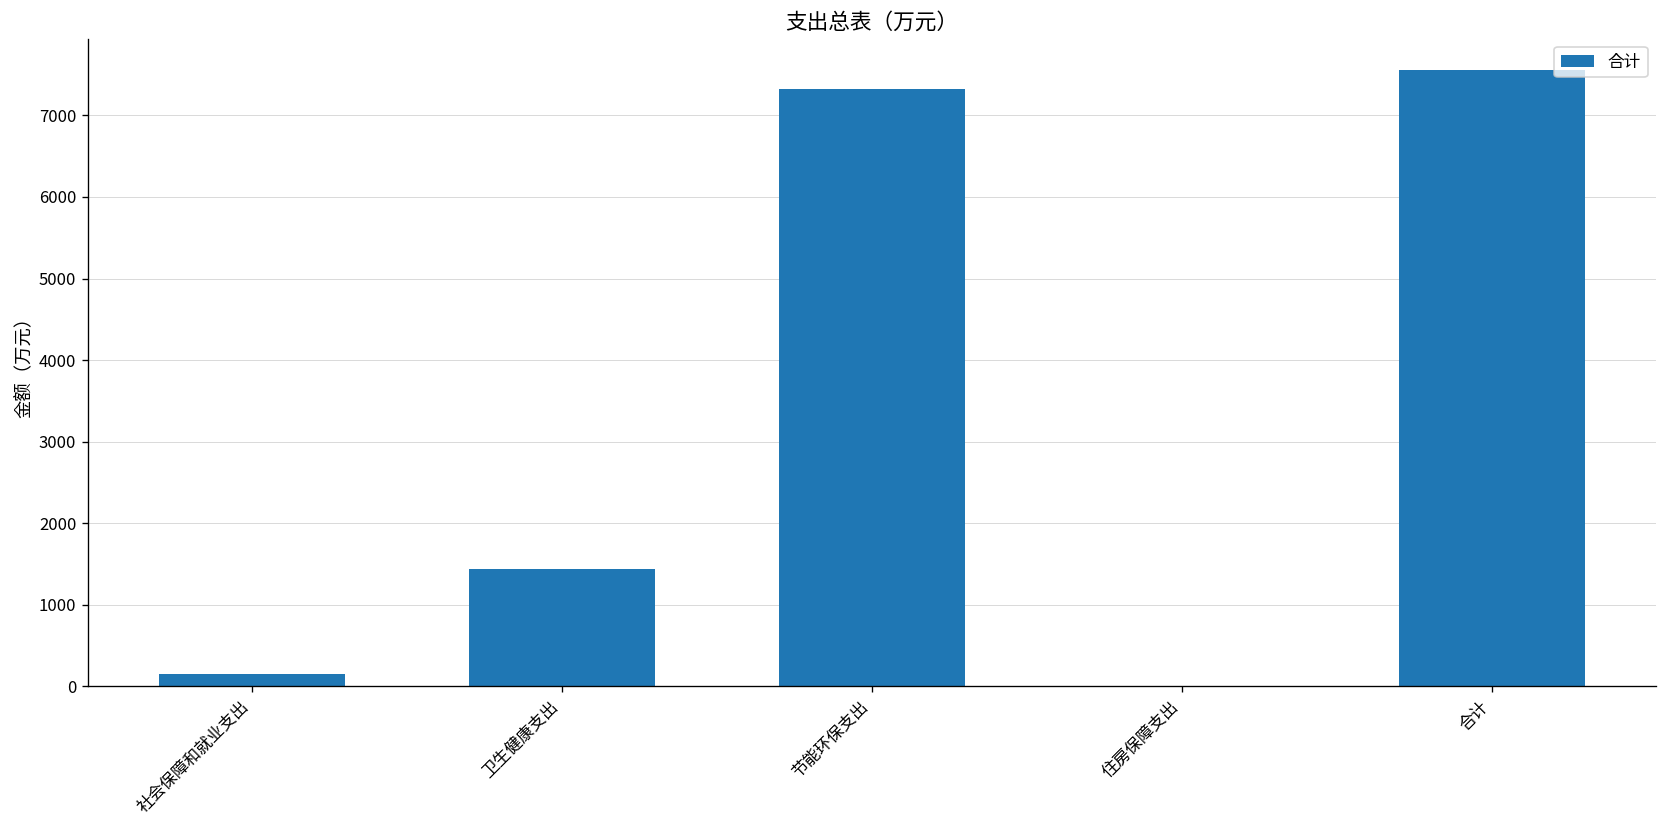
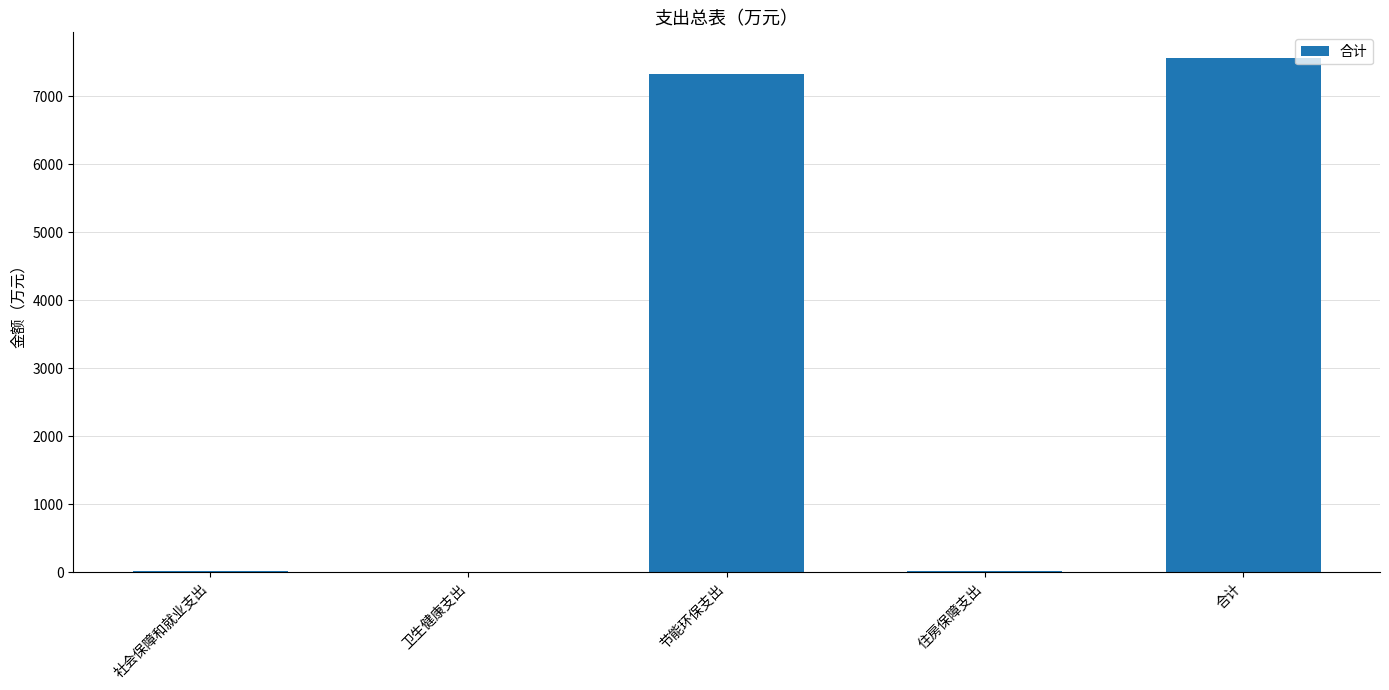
社会保障和就业支出: 200 -> 0
卫生健康支出: 1400 -> 0
